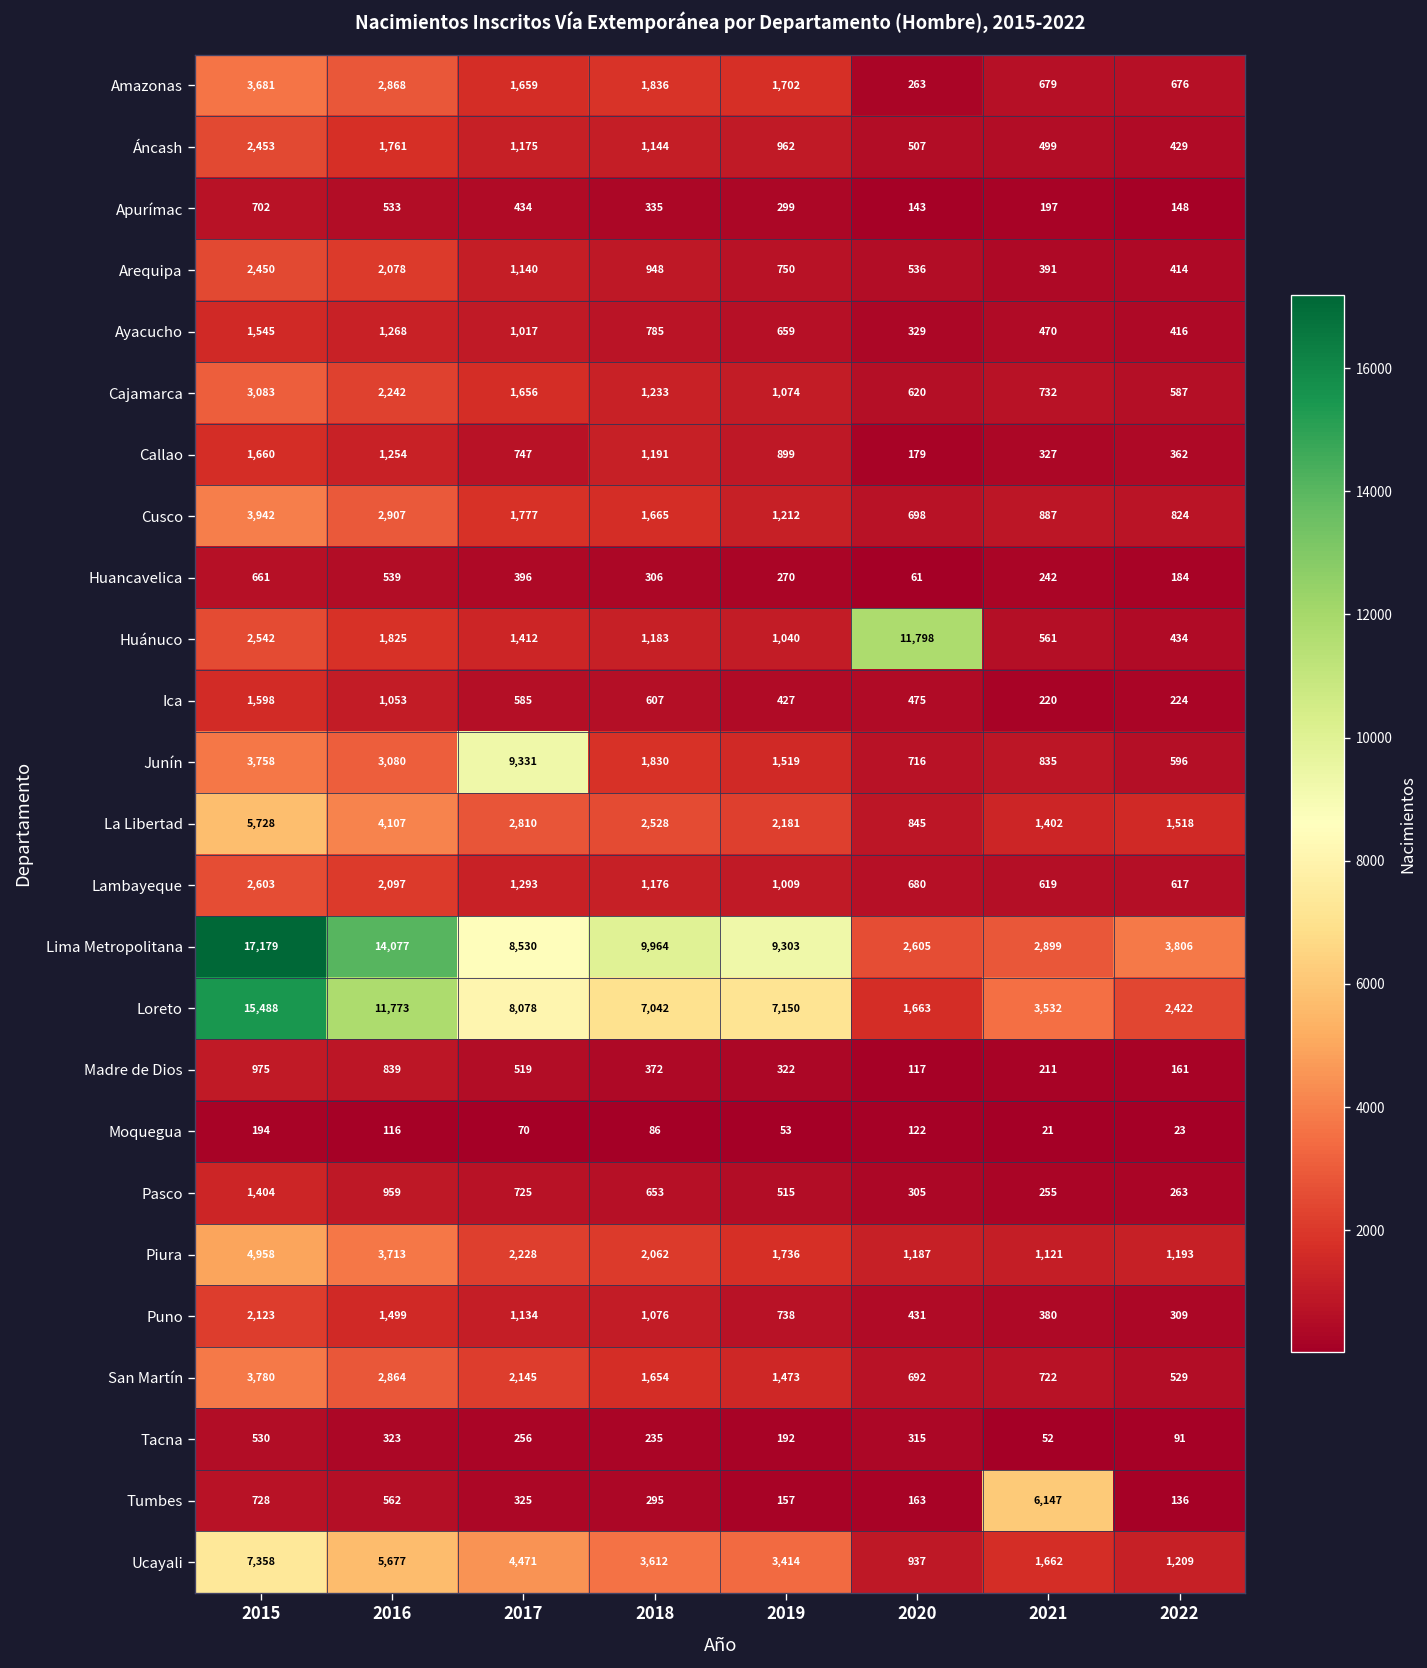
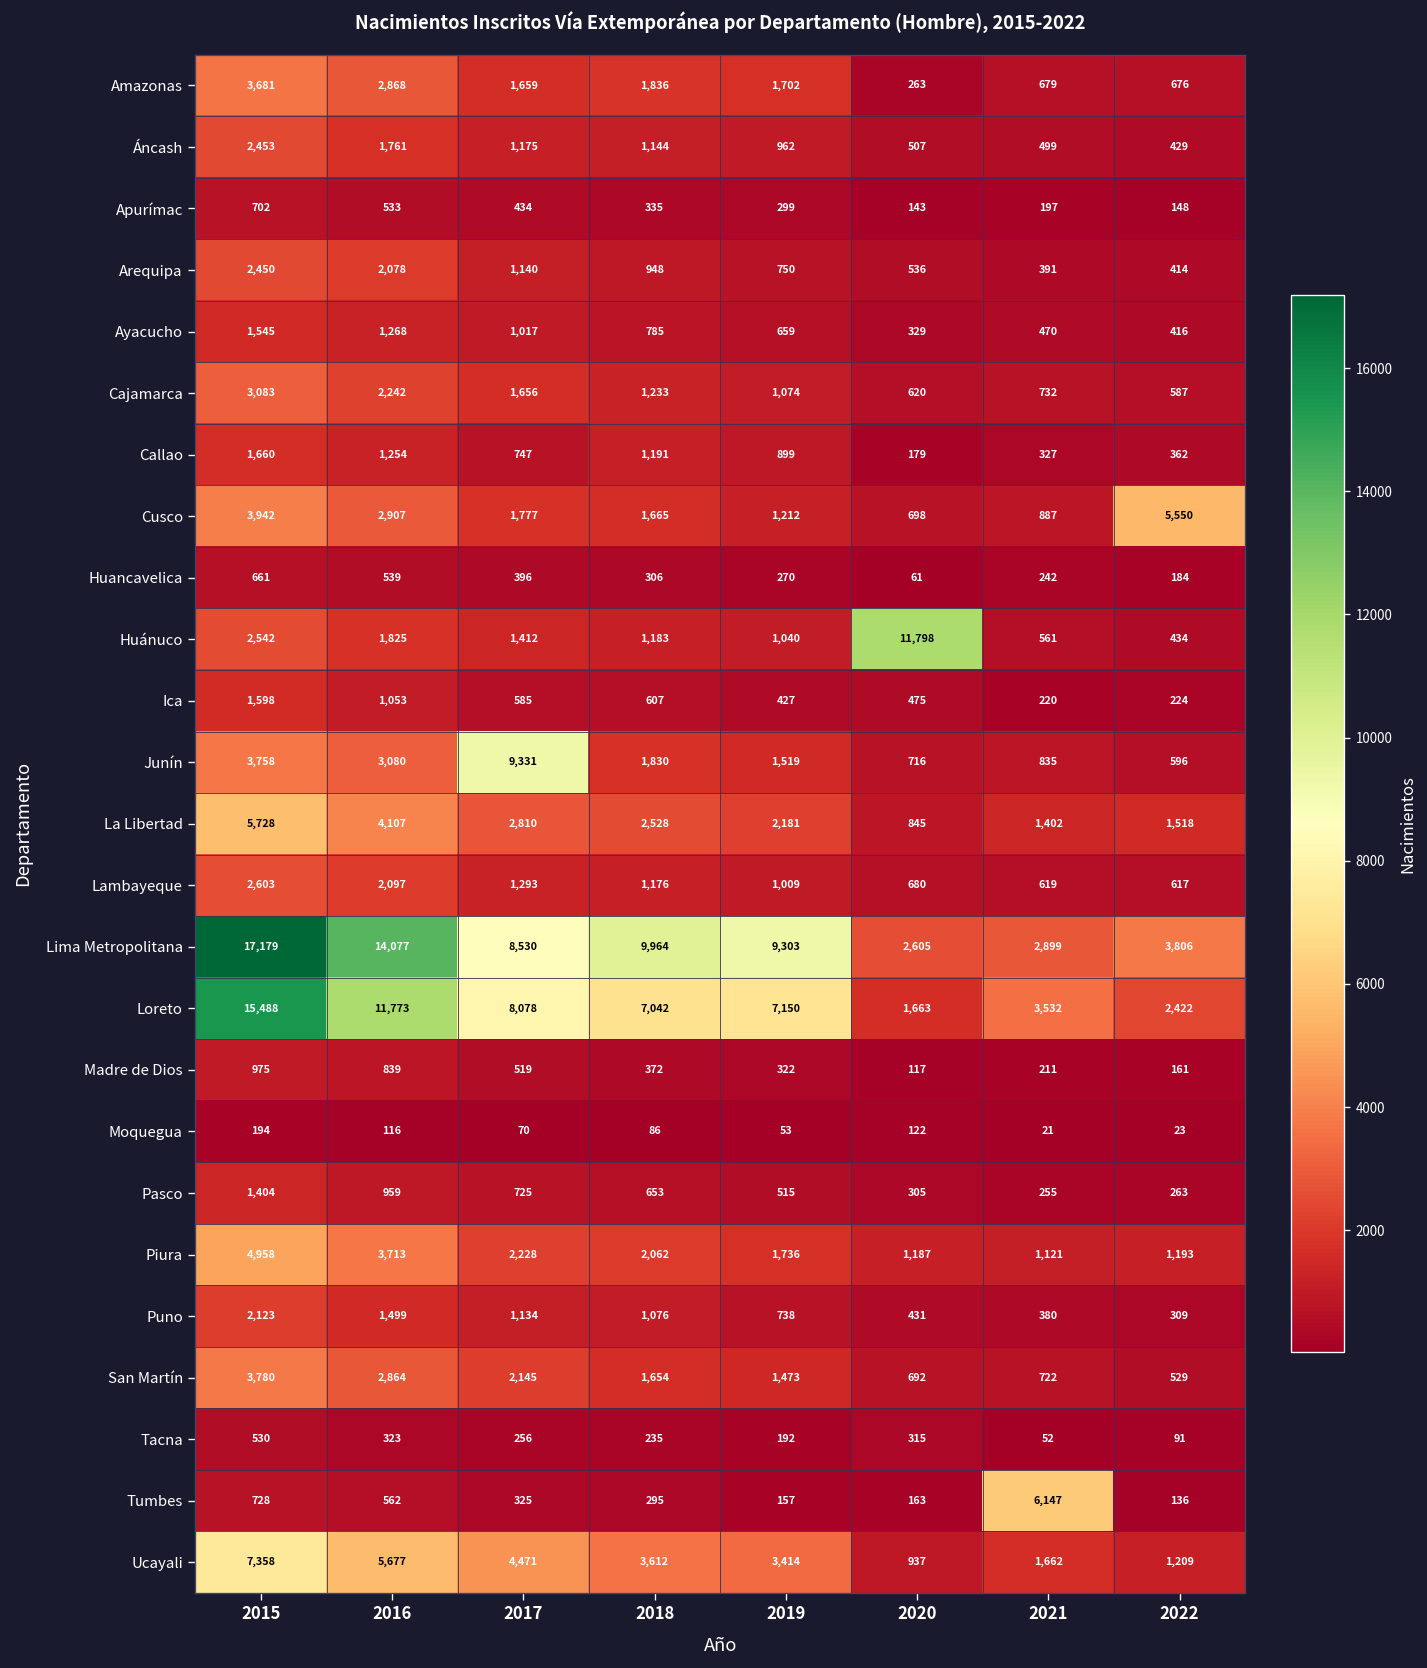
Cusco, 2022: 824 -> 5,550
